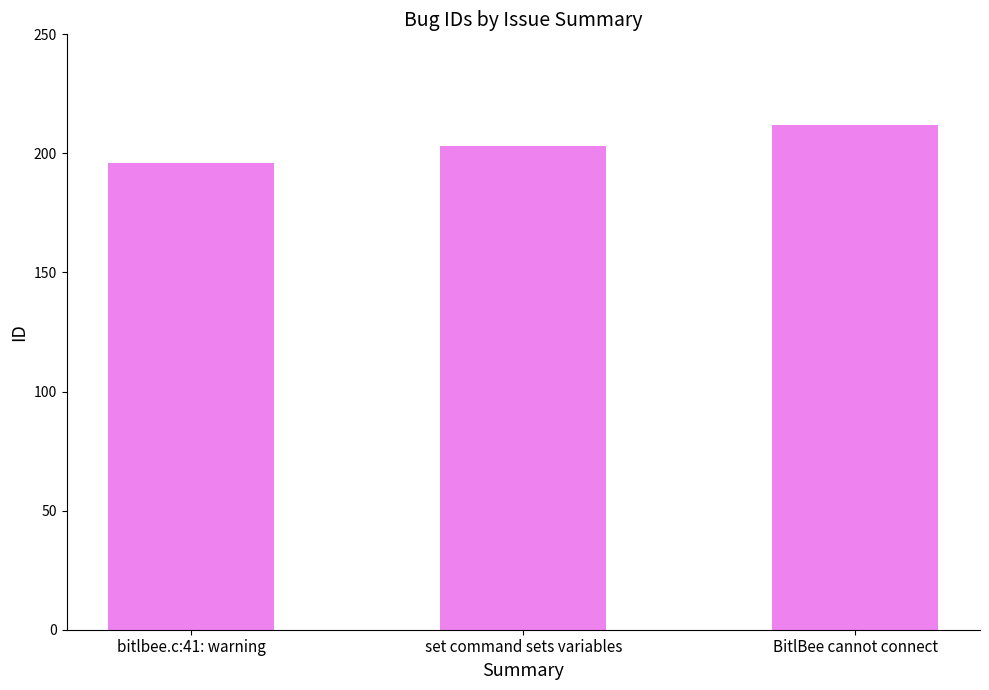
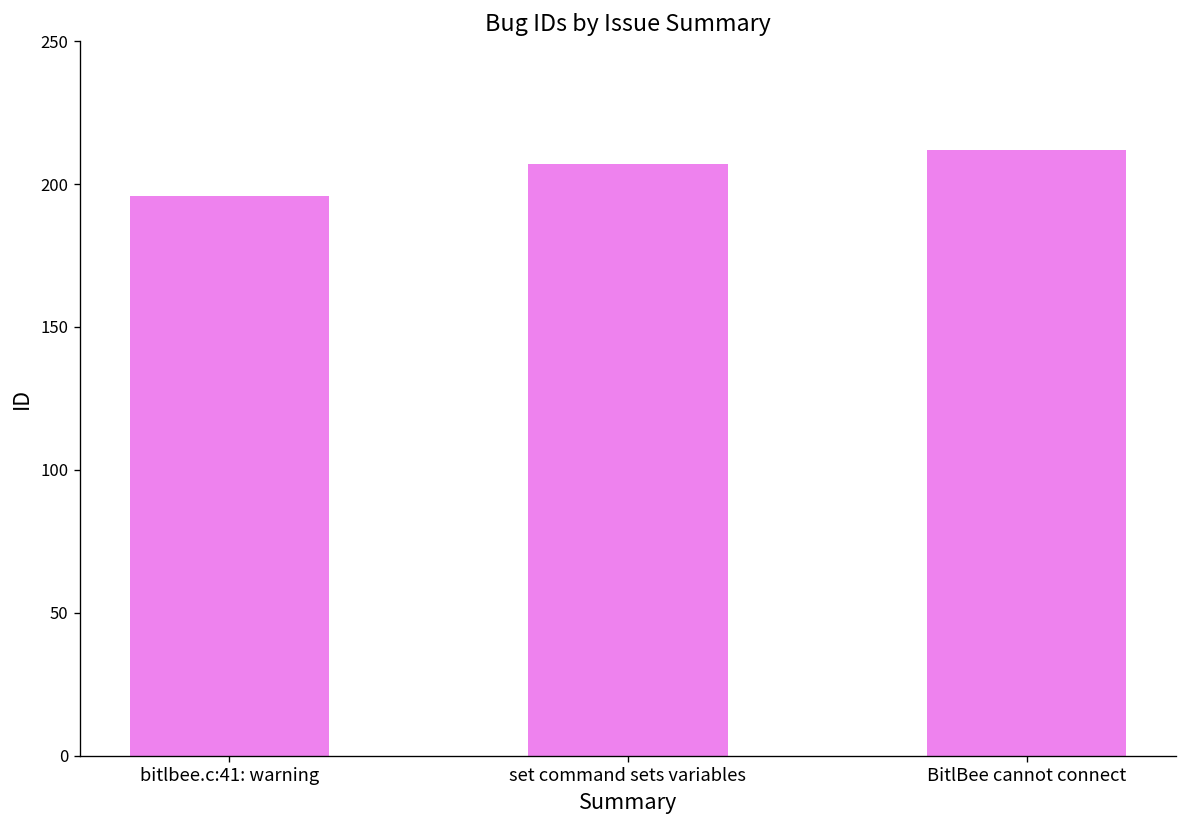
set command sets variables: 203 -> 207
